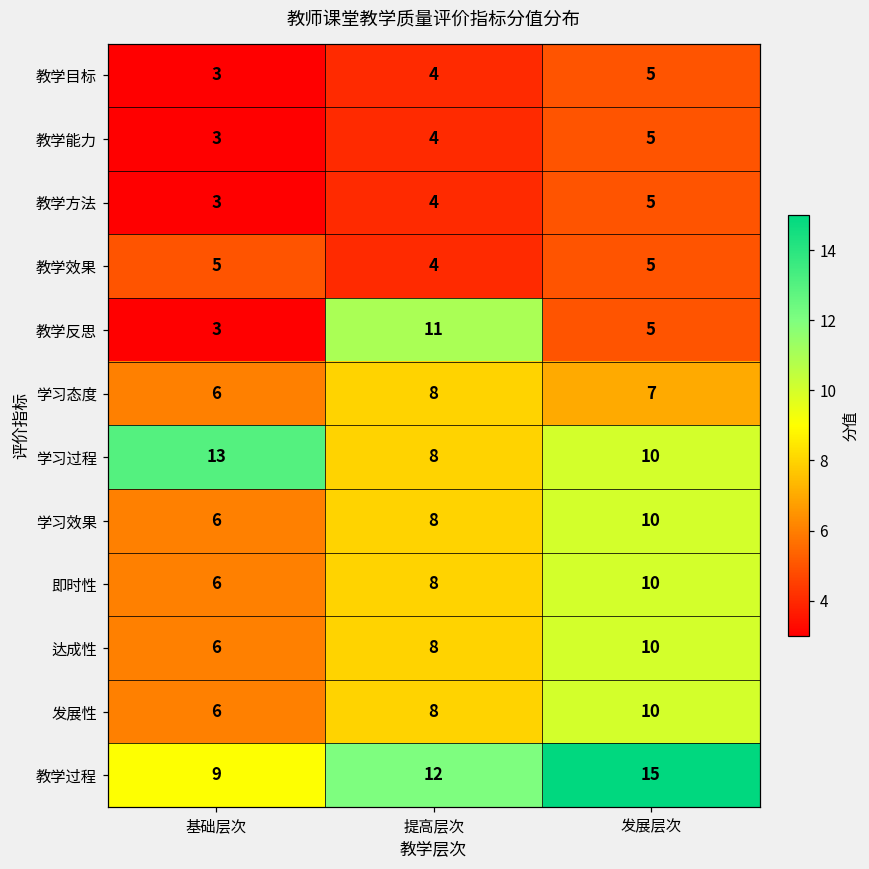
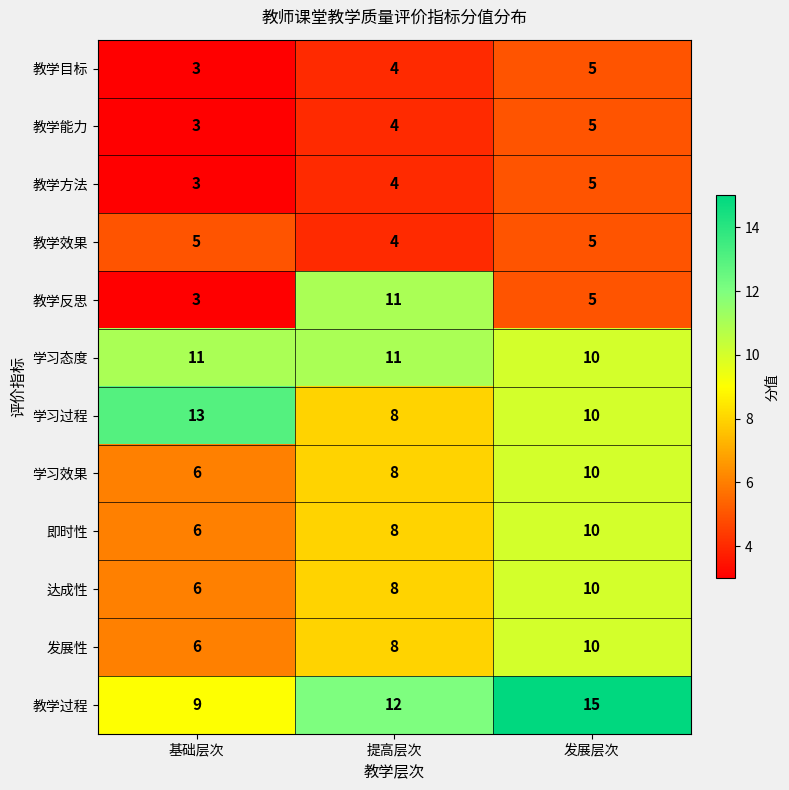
学习态度, 基础层次: 6 -> 11
学习态度, 提高层次: 8 -> 11
学习态度, 发展层次: 7 -> 10
